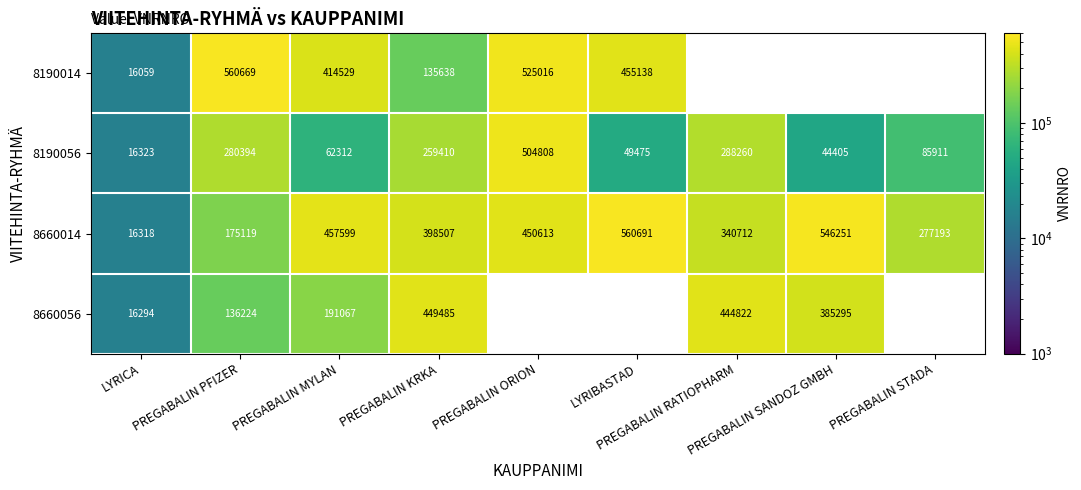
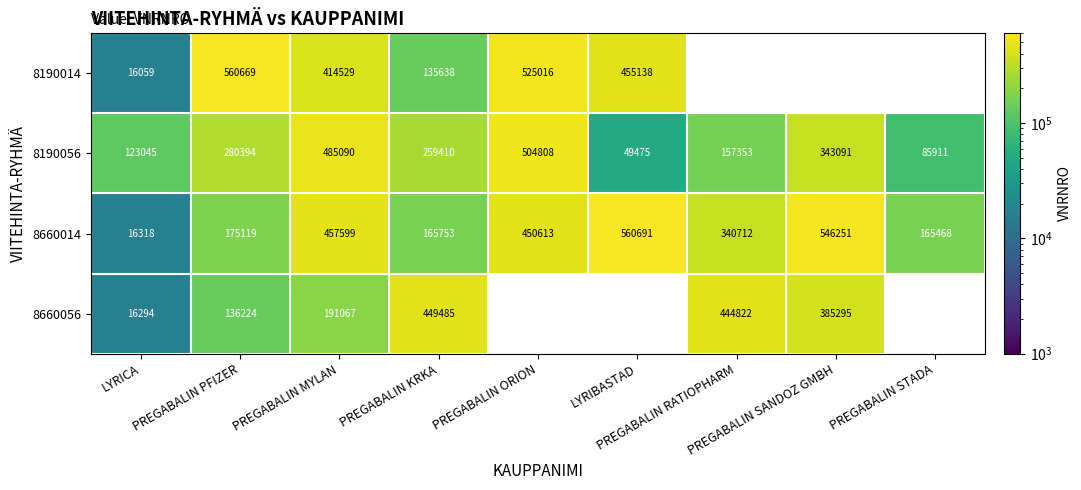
8190056, LYRICA: 16323 -> 123045
8190056, PREGABALIN MYLAN: 62312 -> 485090
8190056, PREGABALIN RATIOPHARM: 288260 -> 157353
8190056, PREGABALIN SANDOZ GMBH: 44405 -> 343091
8660014, PREGABALIN KRKA: 398507 -> 165753
8660014, PREGABALIN STADA: 277193 -> 165468
